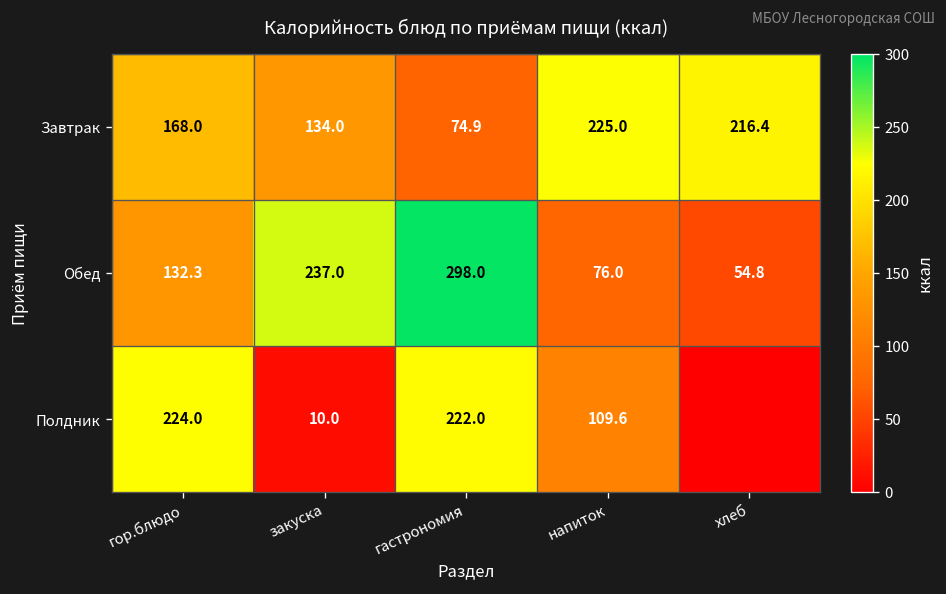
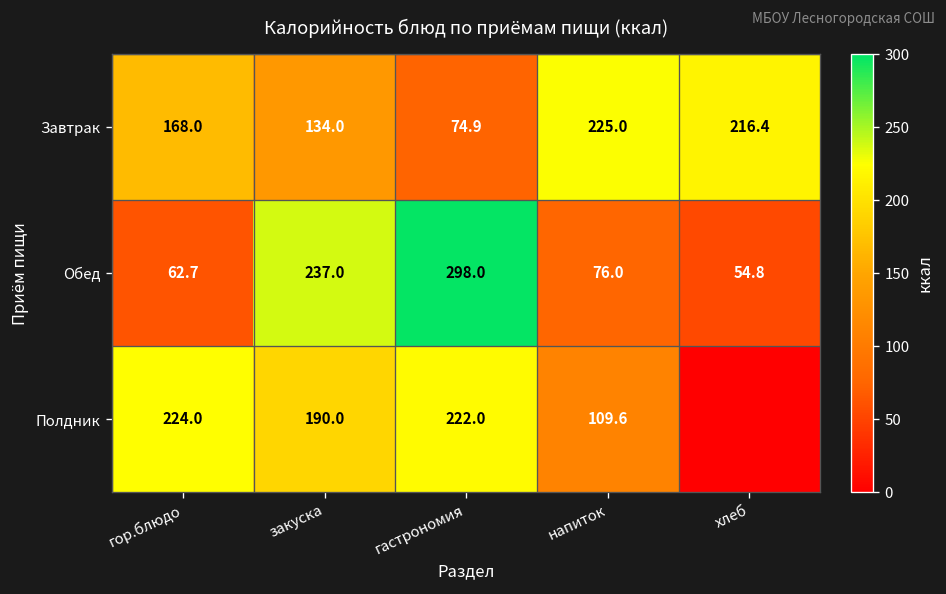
Обед, гор.блюдо: 132.3 -> 62.7
Полдник, закуска: 10.0 -> 190.0
